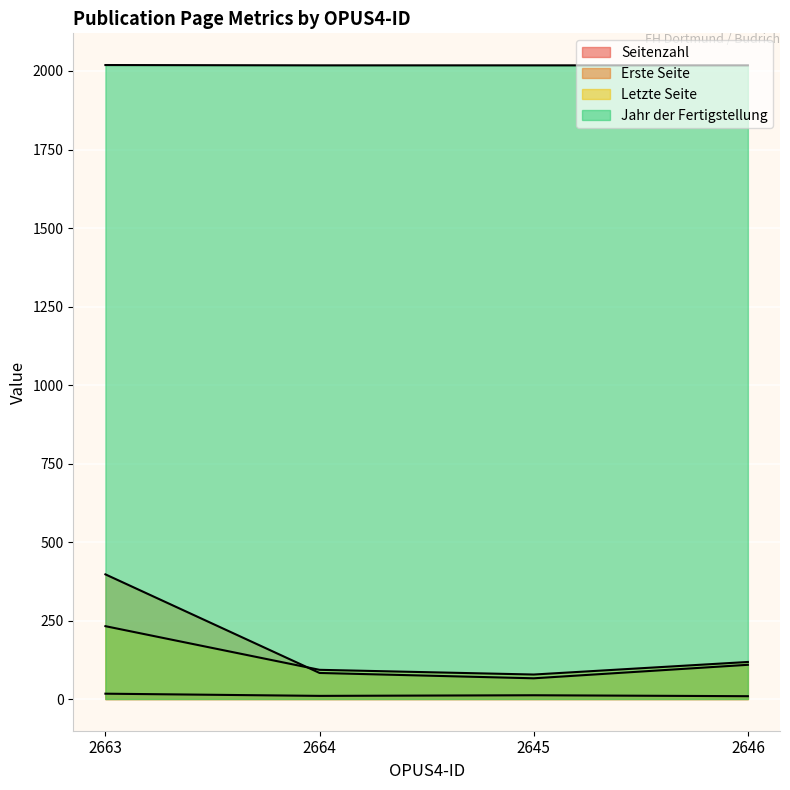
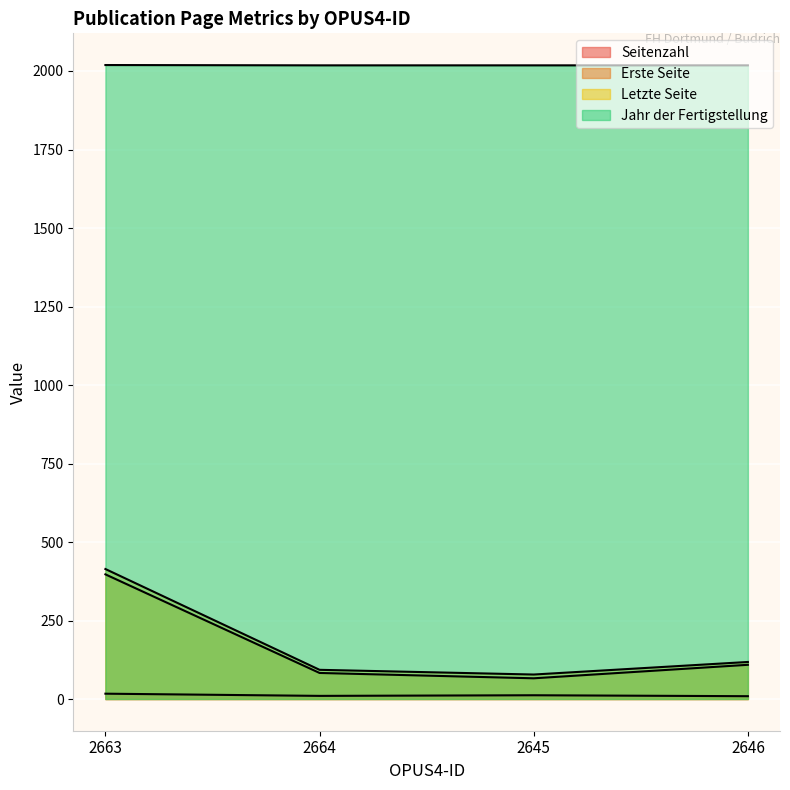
Letzte Seite, 2663: 230 -> 410
